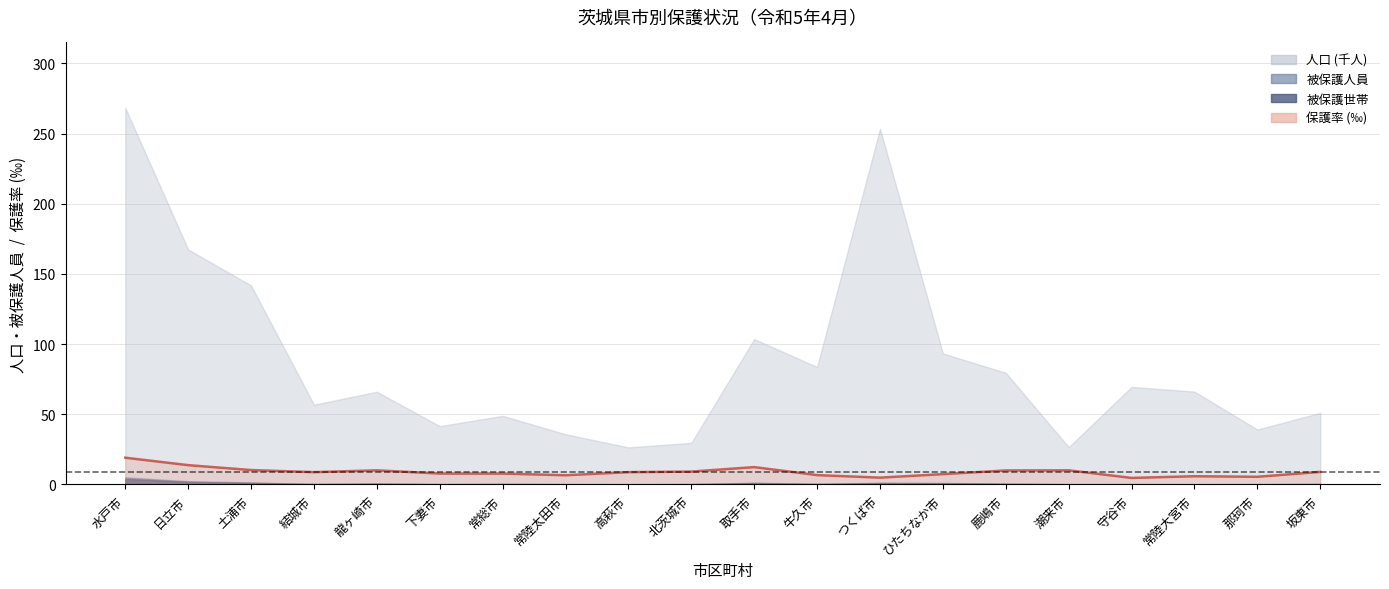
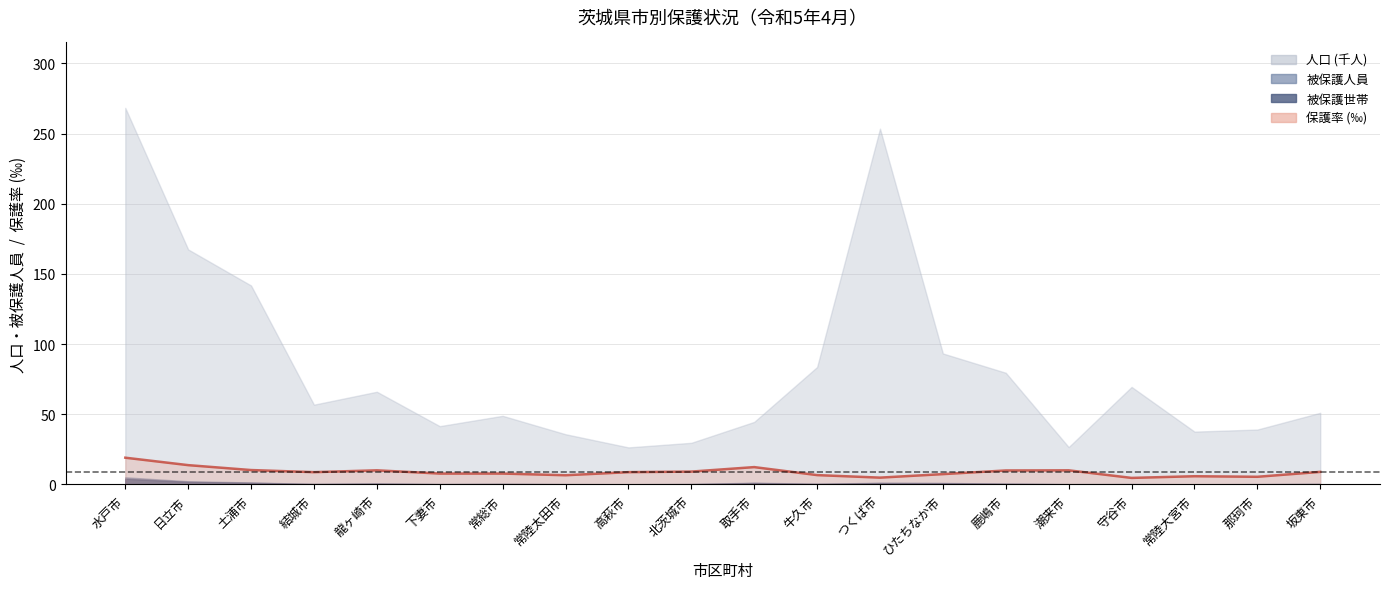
人口 (千人), 取手市: 104 -> 45
人口 (千人), 常陸大宮市: 66 -> 38
